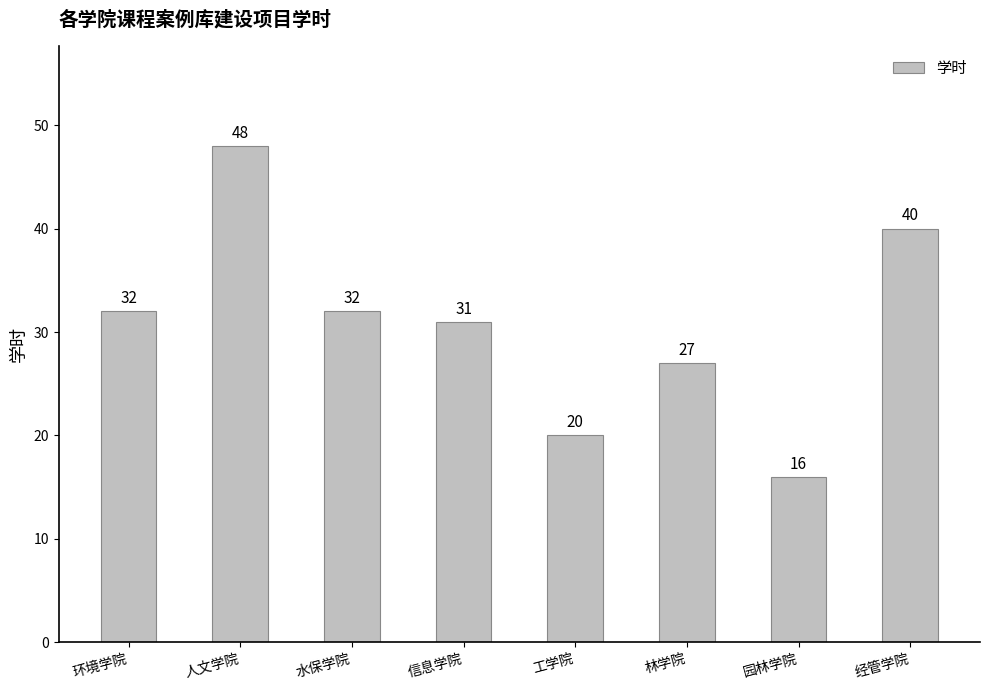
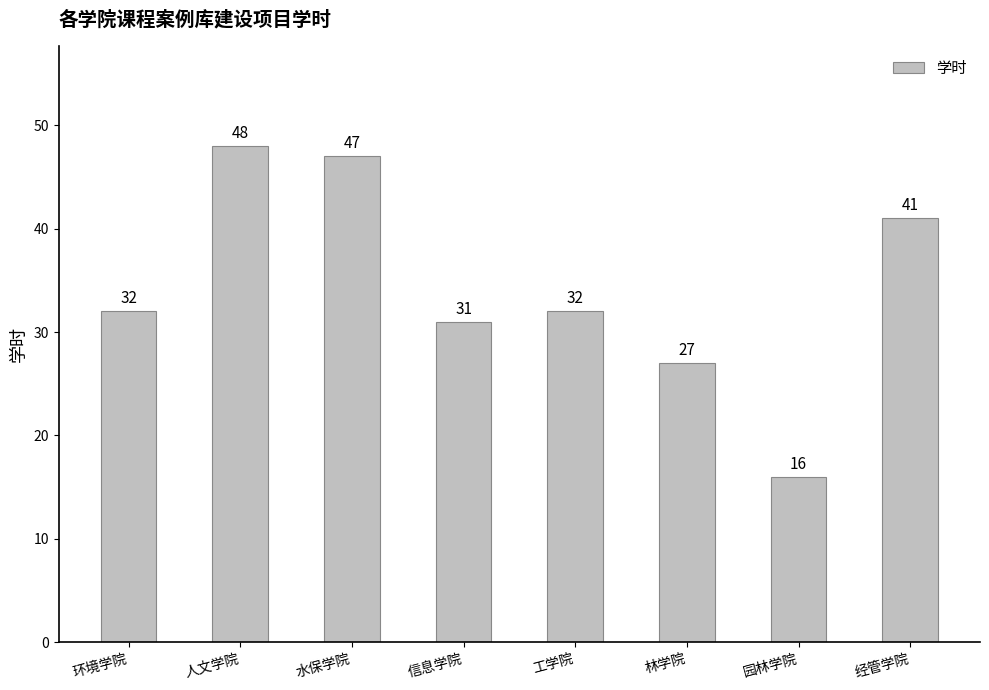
水保学院: 32 -> 47
工学院: 20 -> 32
经管学院: 40 -> 41
